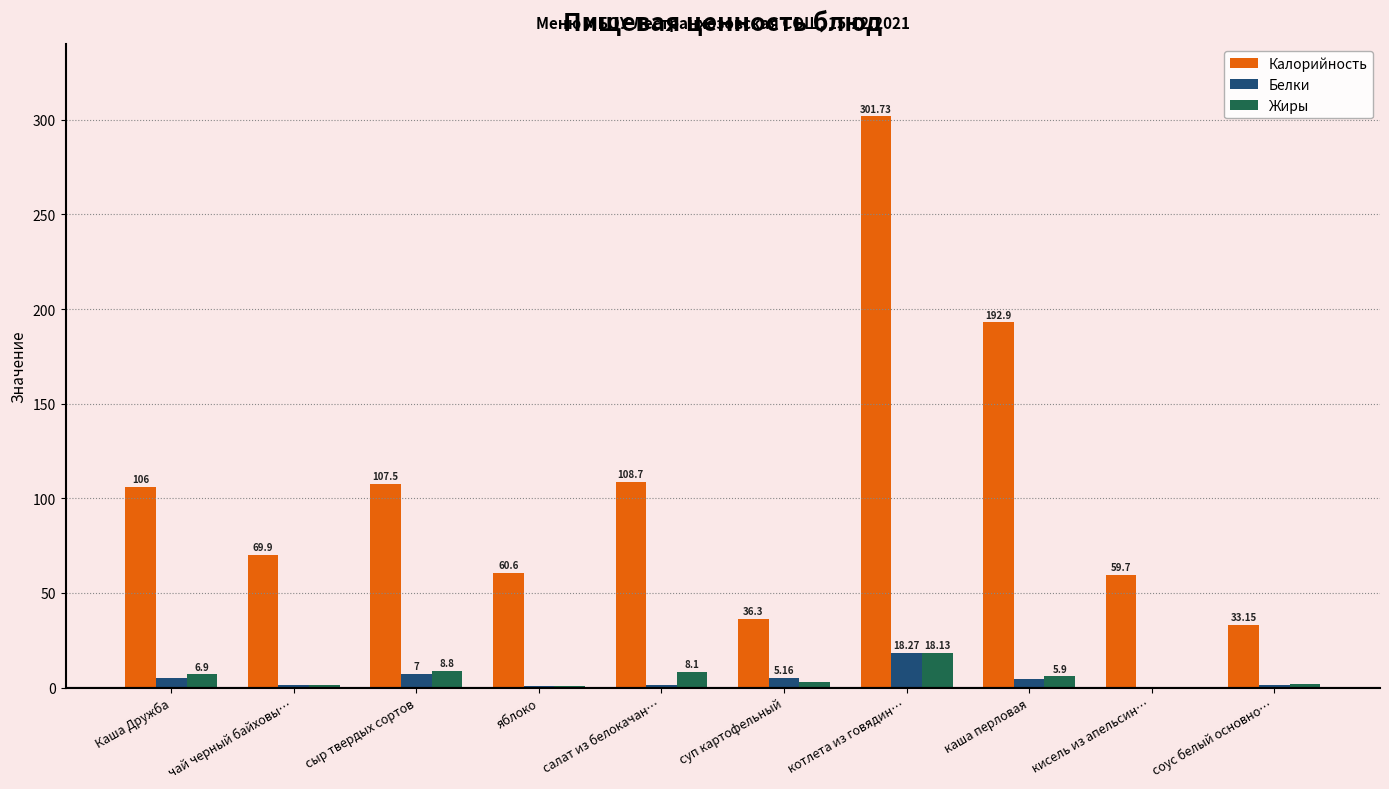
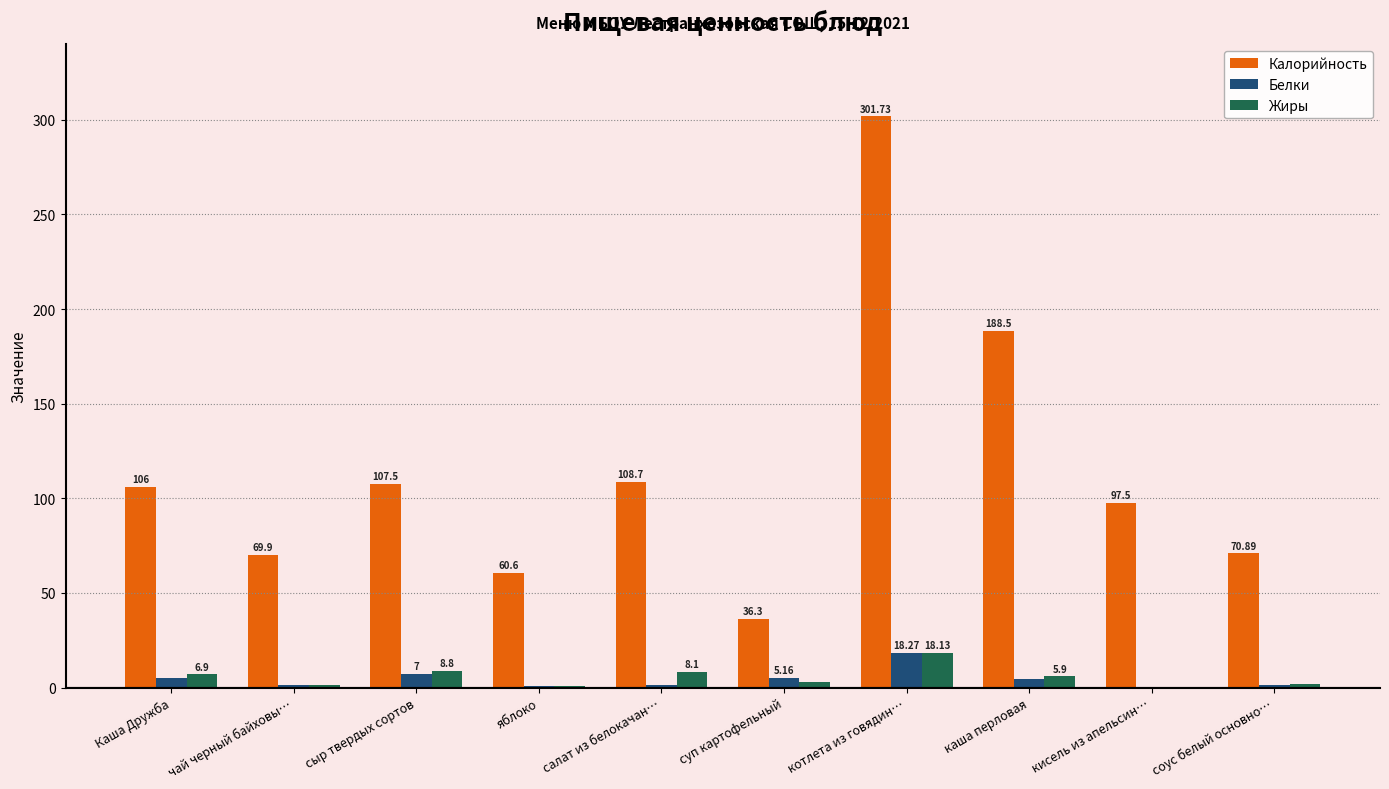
Калорийность, каша перловая: 192.9 -> 188.5
Калорийность, кисель из апельсин…: 59.7 -> 97.5
Калорийность, соус белый основно…: 33.15 -> 70.89
